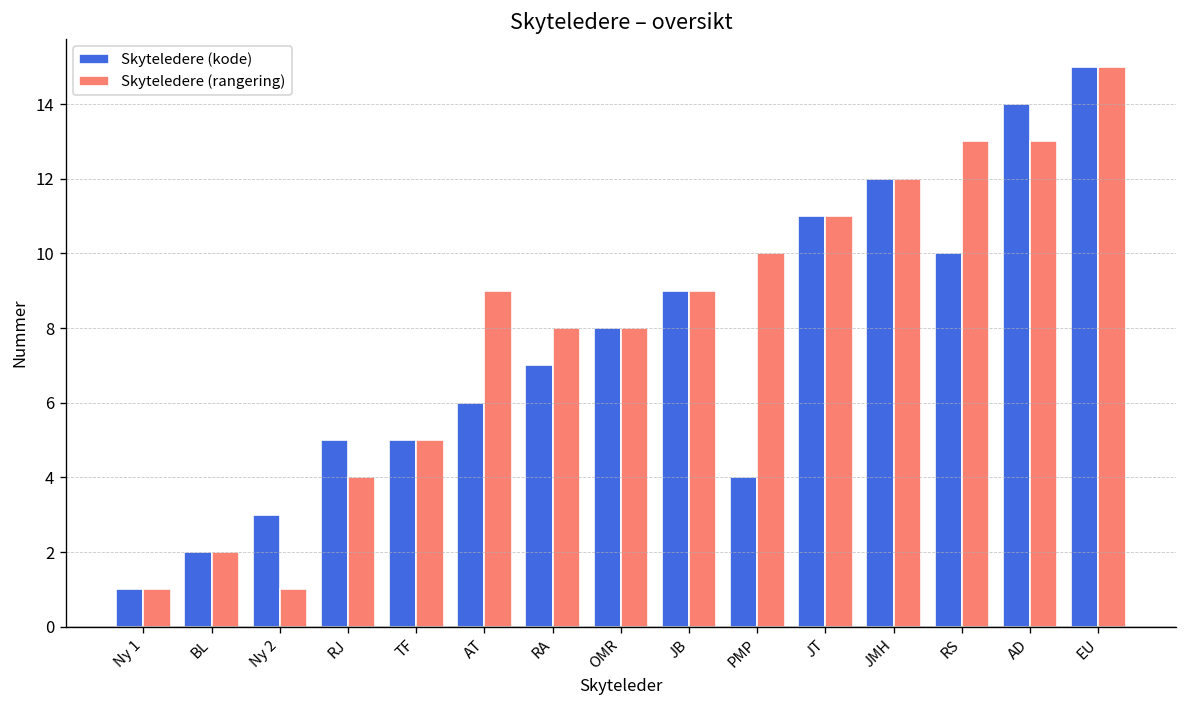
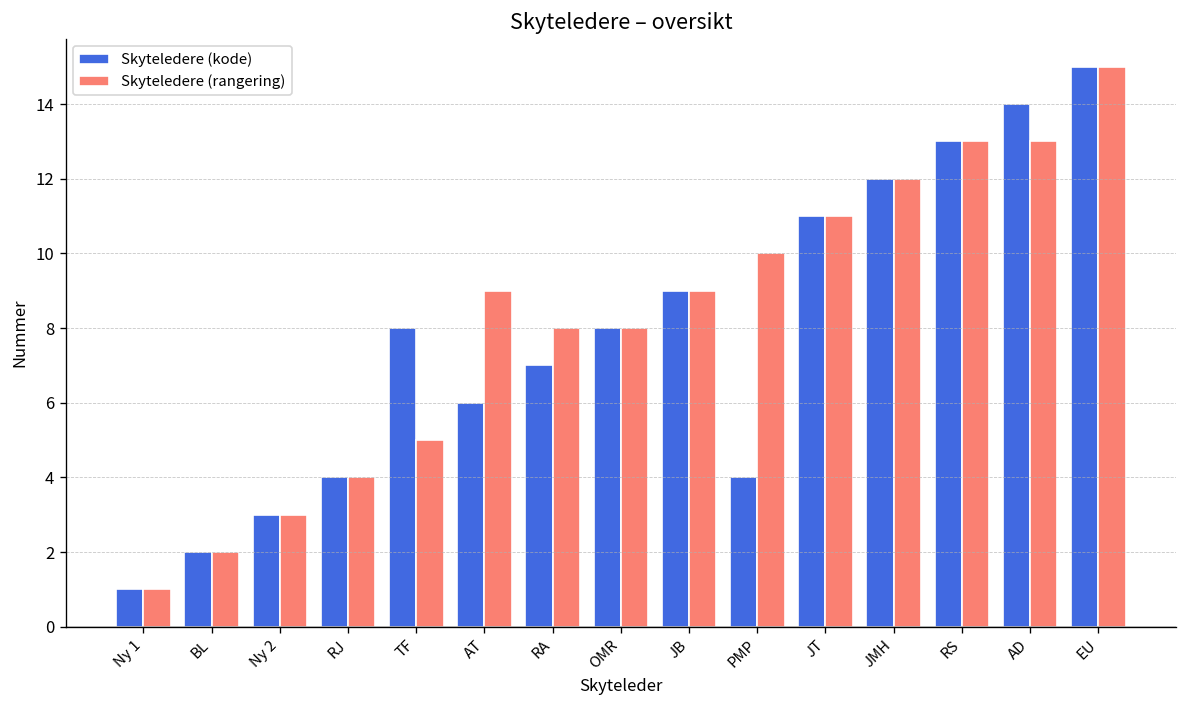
Skyteledere (rangering), Ny 2: 1 -> 3
Skyteledere (kode), RJ: 5 -> 4
Skyteledere (kode), TF: 5 -> 8
Skyteledere (kode), RS: 10 -> 13
